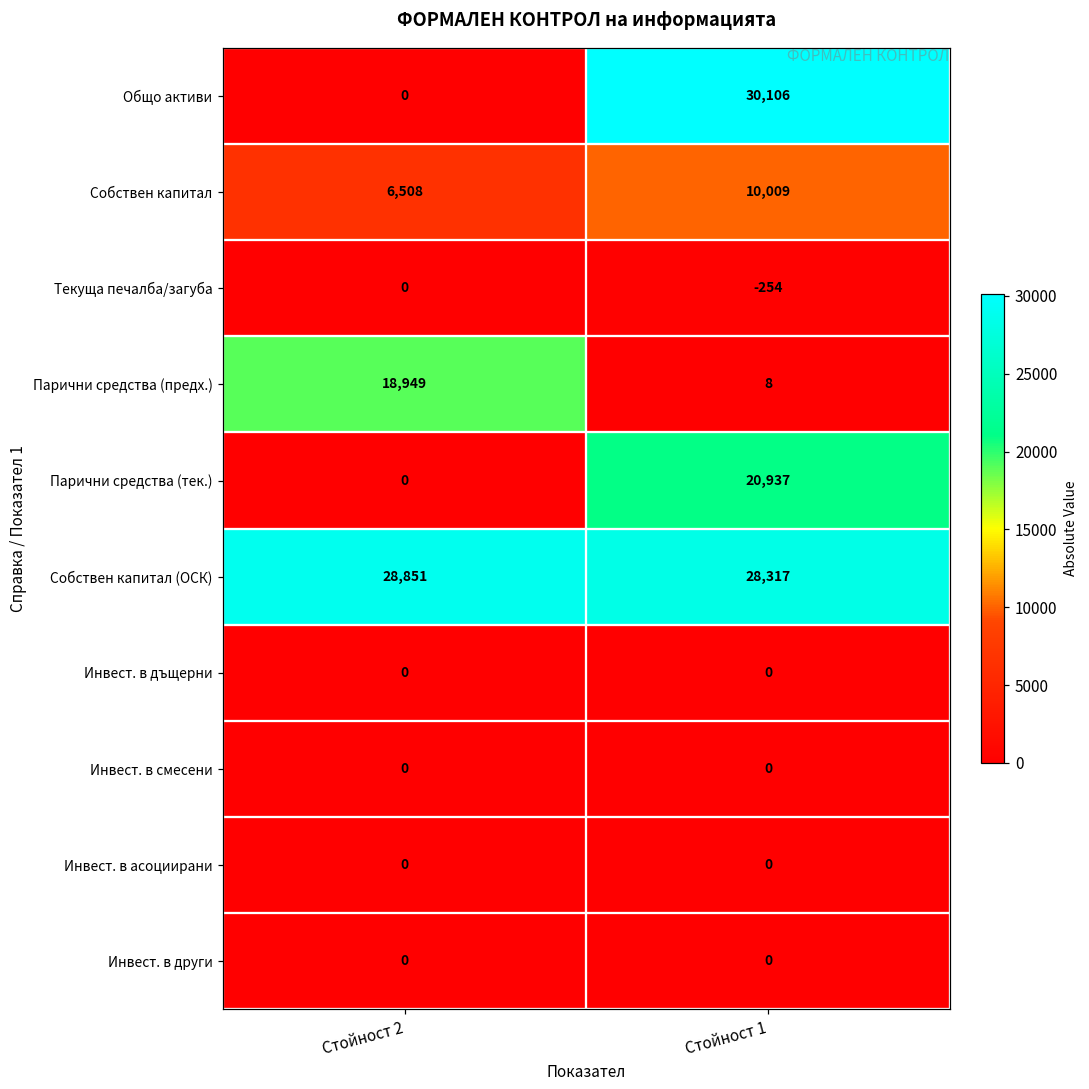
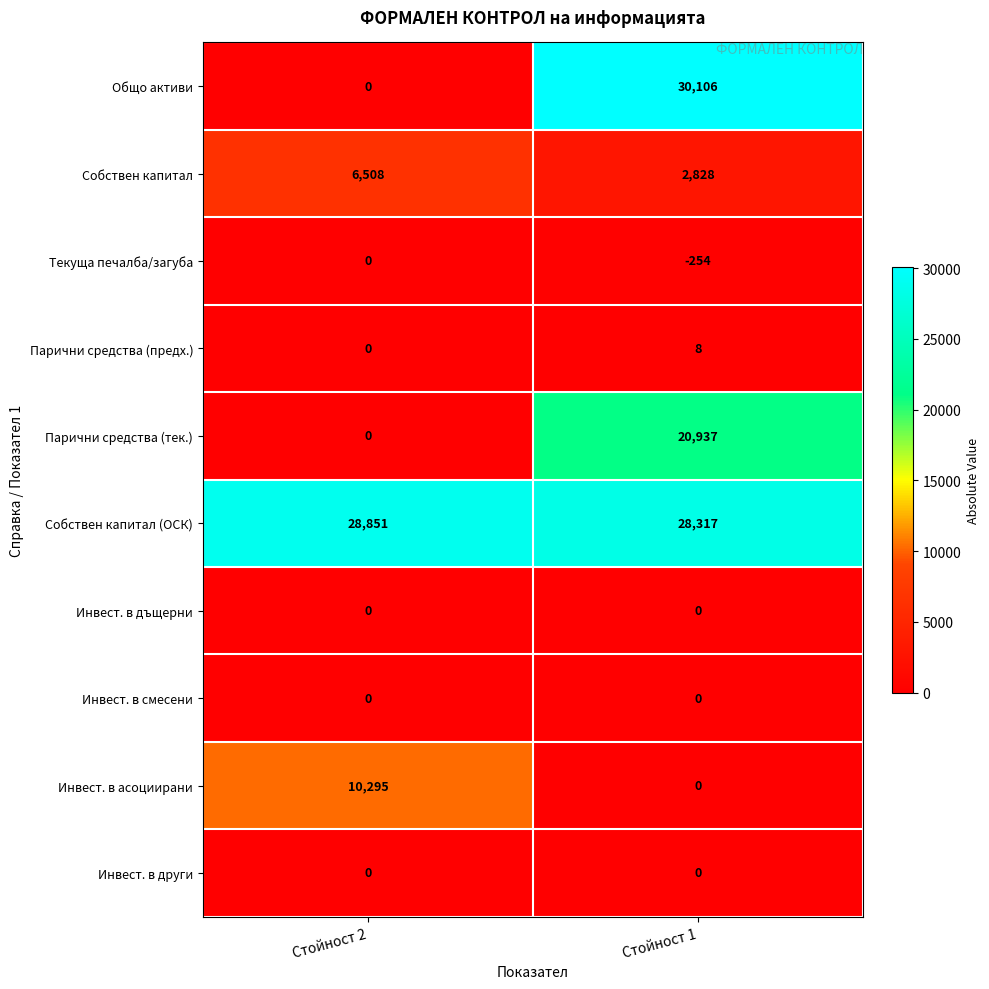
Собствен капитал, Стойност 1: 10,009 -> 2,828
Парични средства (предх.), Стойност 2: 18,949 -> 0
Инвест. в асоциирани, Стойност 2: 0 -> 10,295
